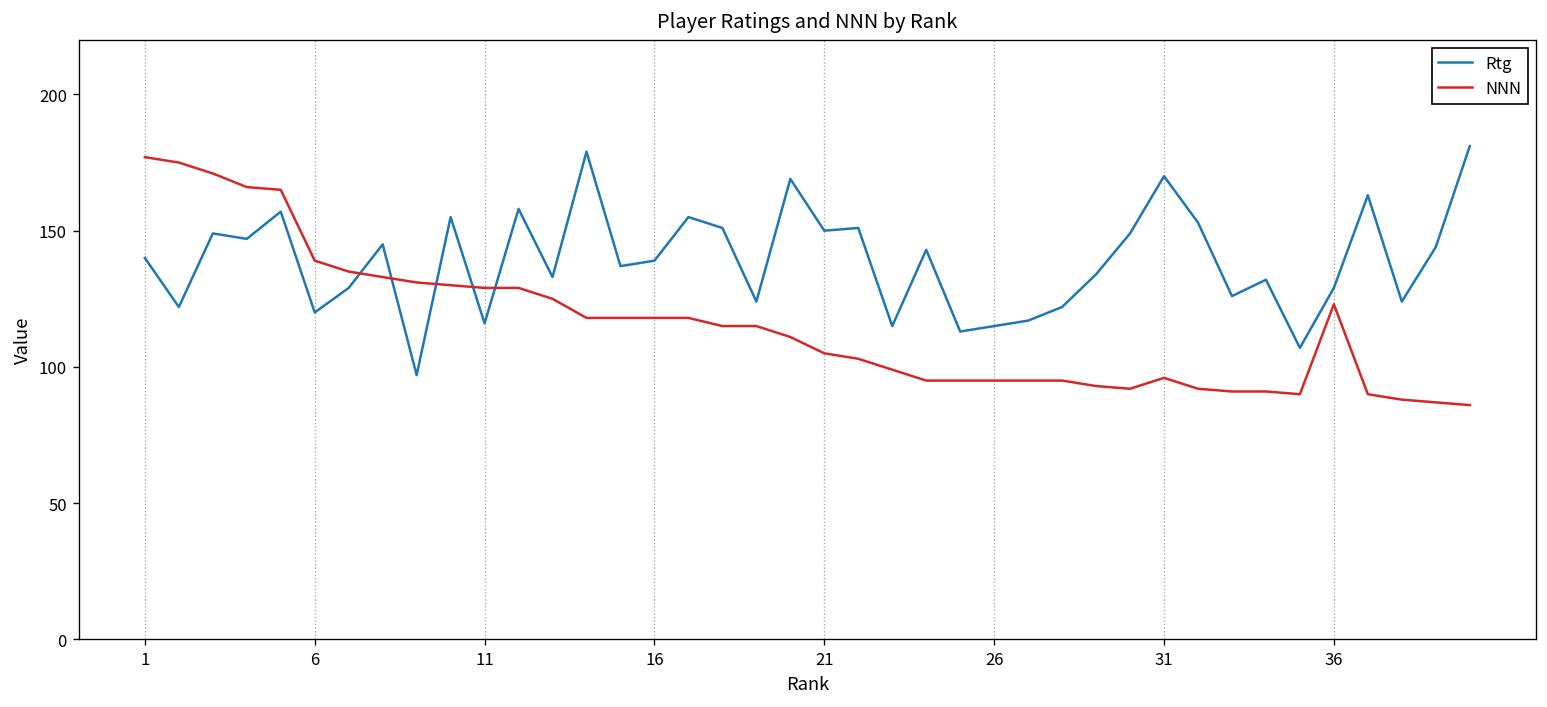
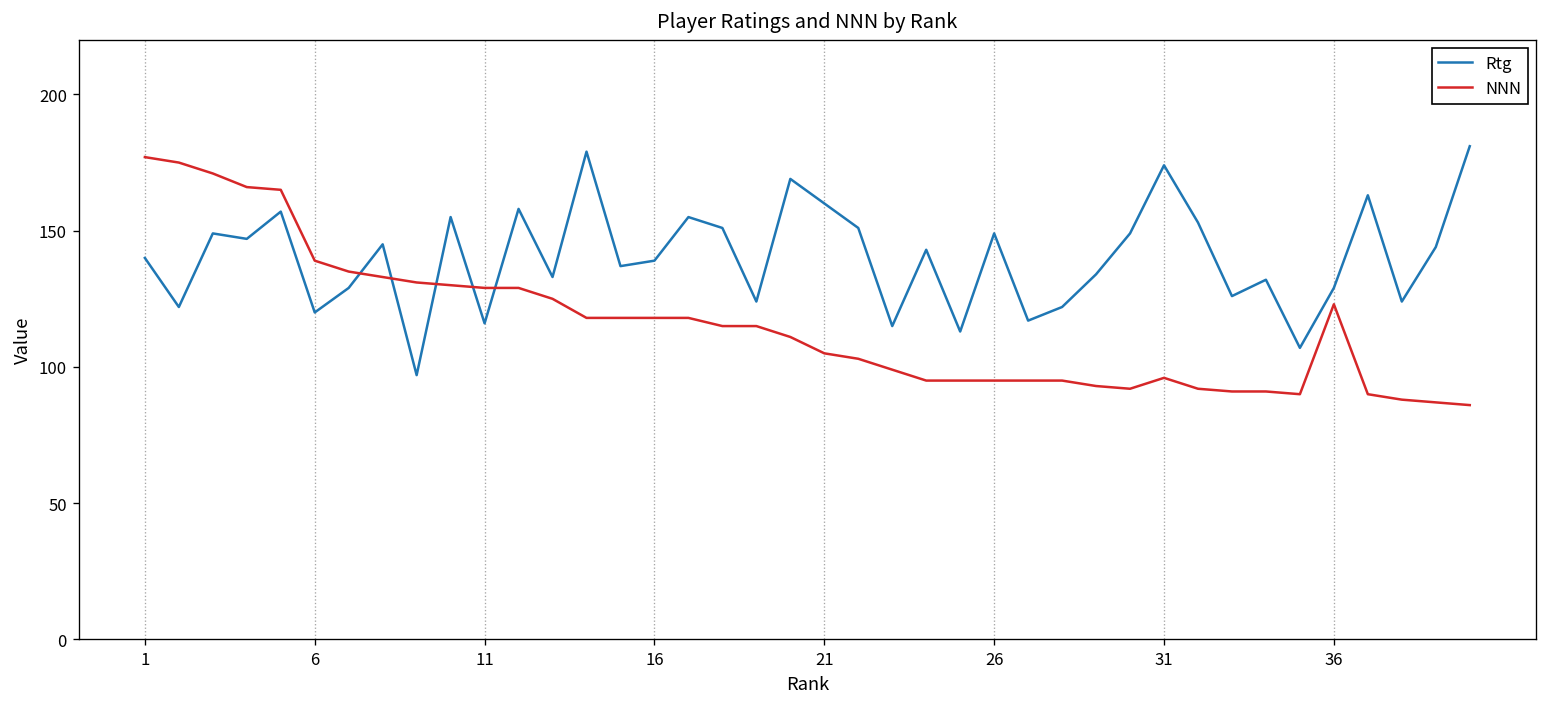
Rtg, 21: 150 -> 160
Rtg, 26: 115 -> 149
Rtg, 31: 170 -> 174
